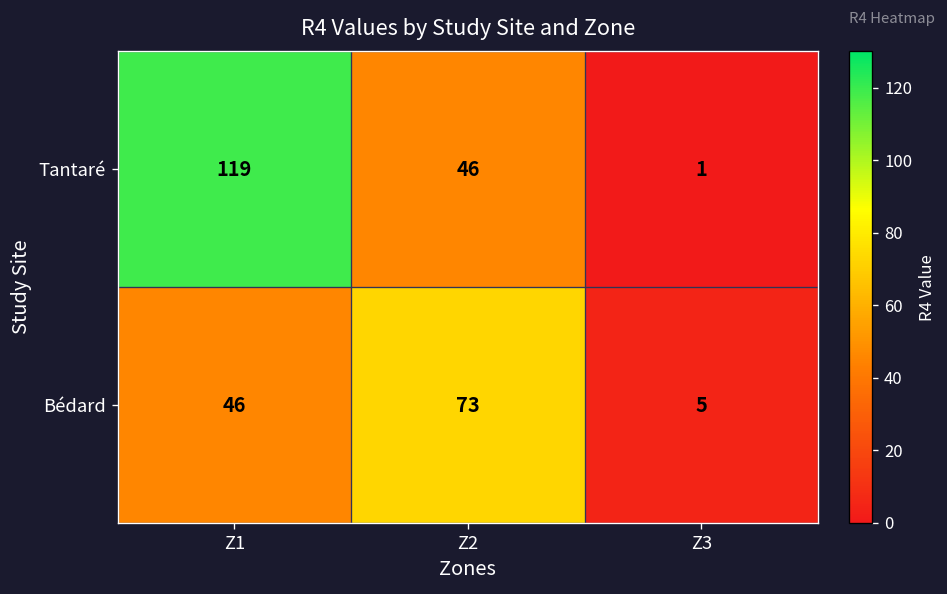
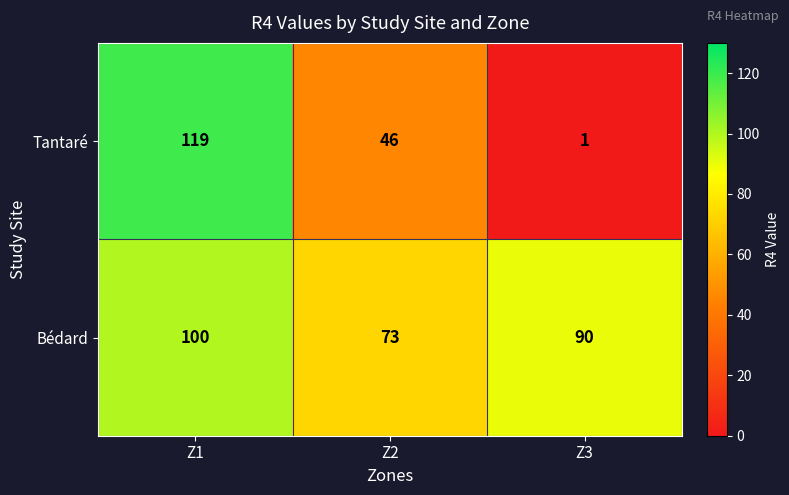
Bédard, Z1: 46 -> 100
Bédard, Z3: 5 -> 90
